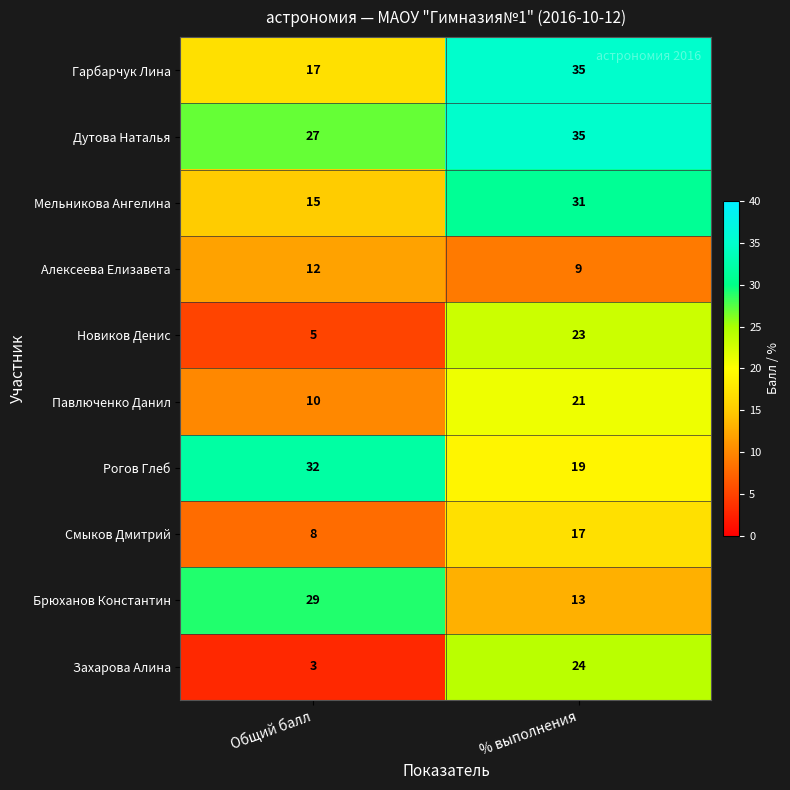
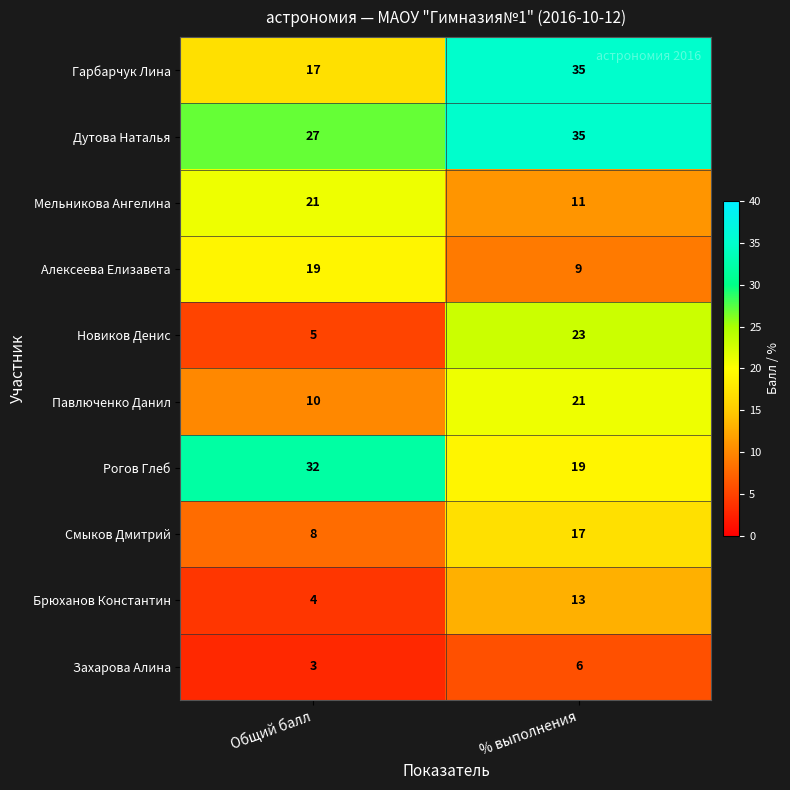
Мельникова Ангелина, Общий балл: 15 -> 21
Мельникова Ангелина, % выполнения: 31 -> 11
Алексеева Елизавета, Общий балл: 12 -> 19
Брюханов Константин, Общий балл: 29 -> 4
Захарова Алина, % выполнения: 24 -> 6
